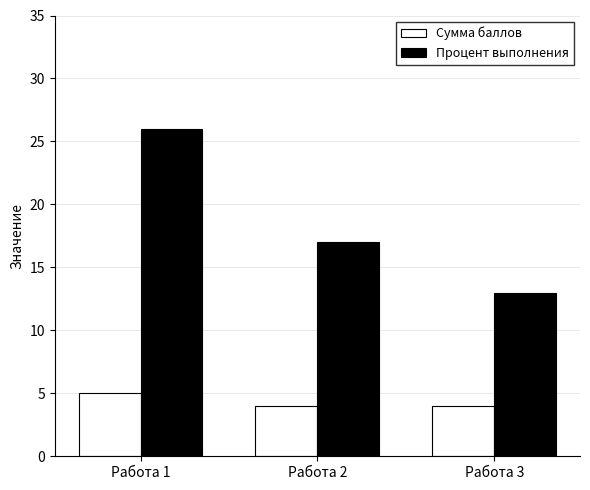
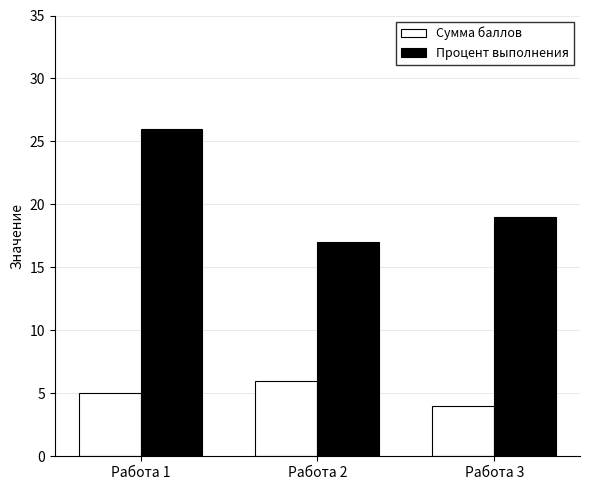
Сумма баллов, Работа 2: 4 -> 6
Процент выполнения, Работа 3: 13 -> 19
